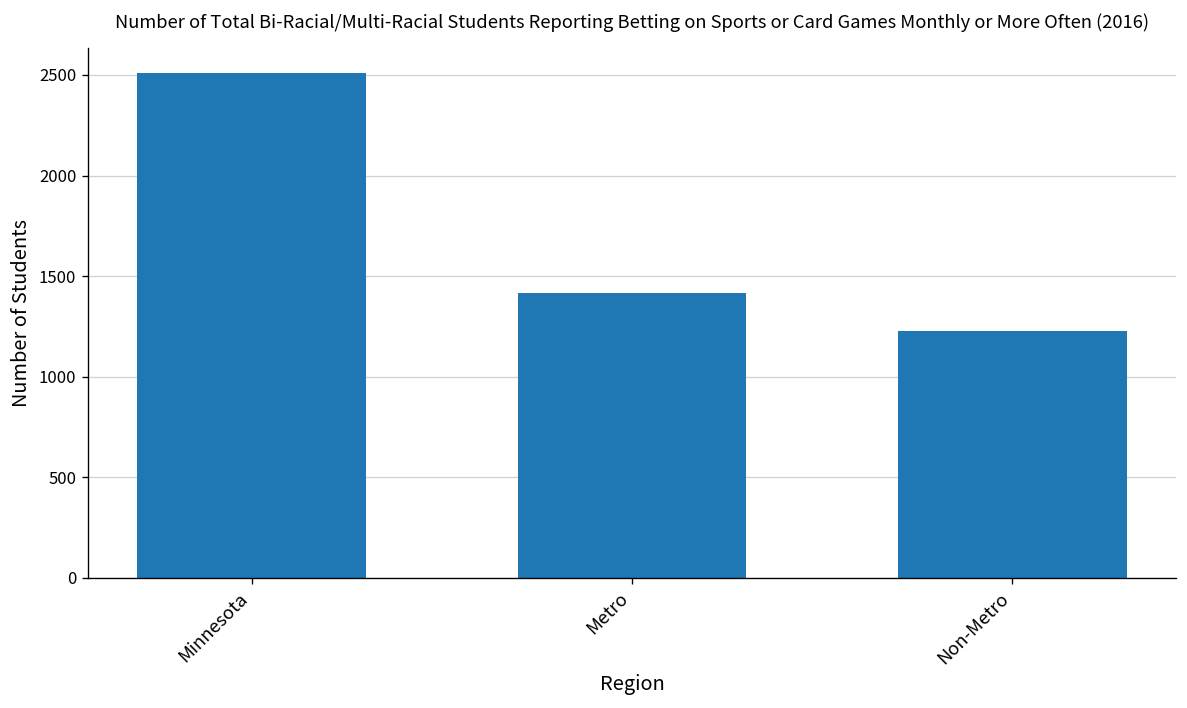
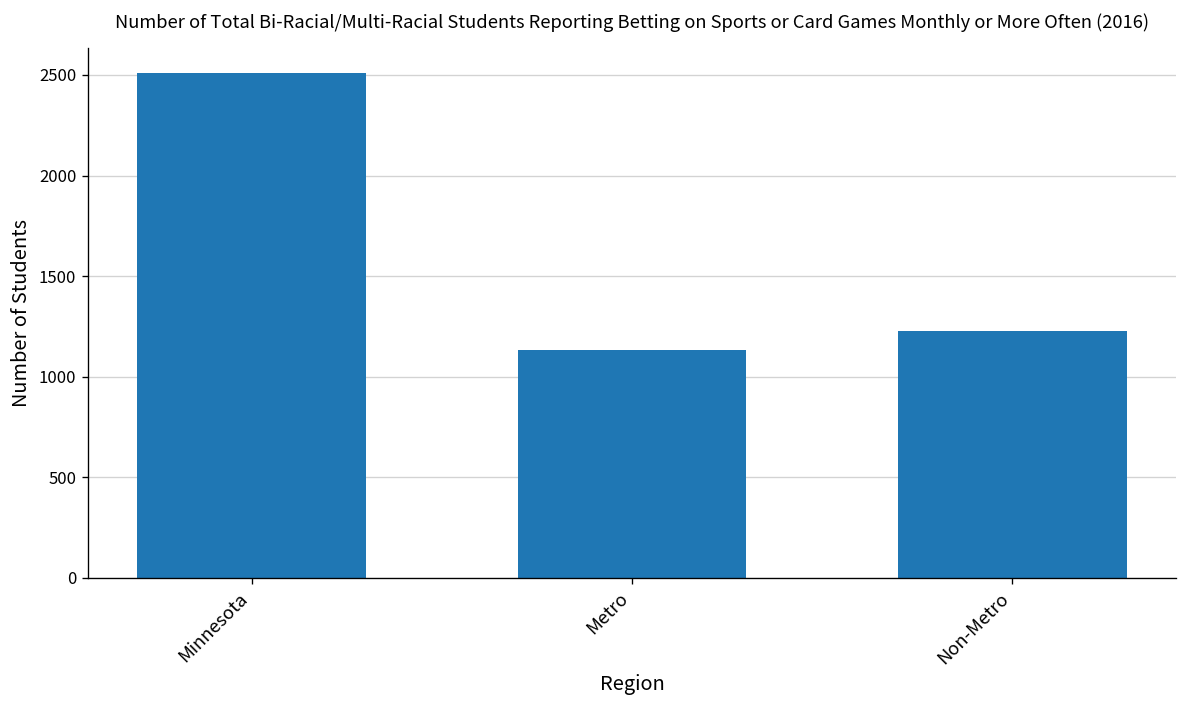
Metro: 1420 -> 1130
